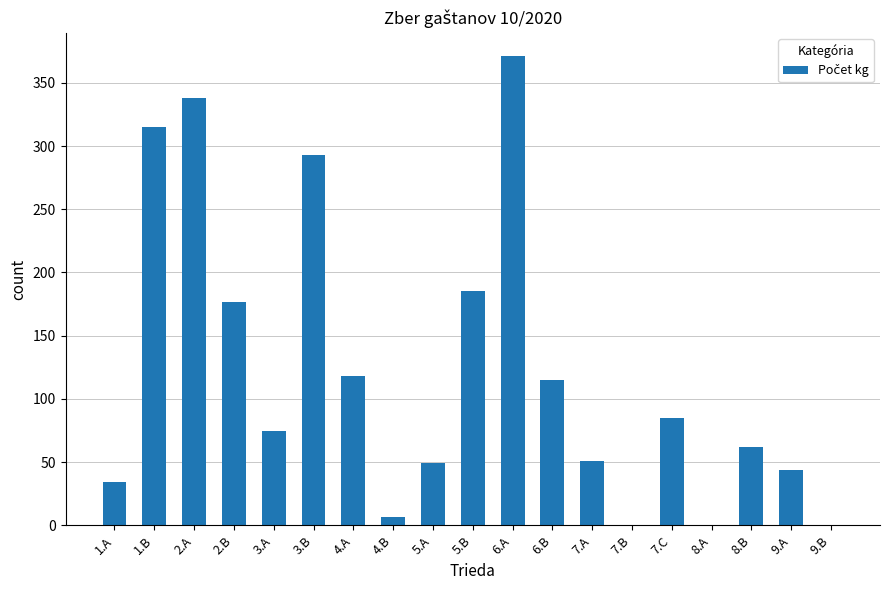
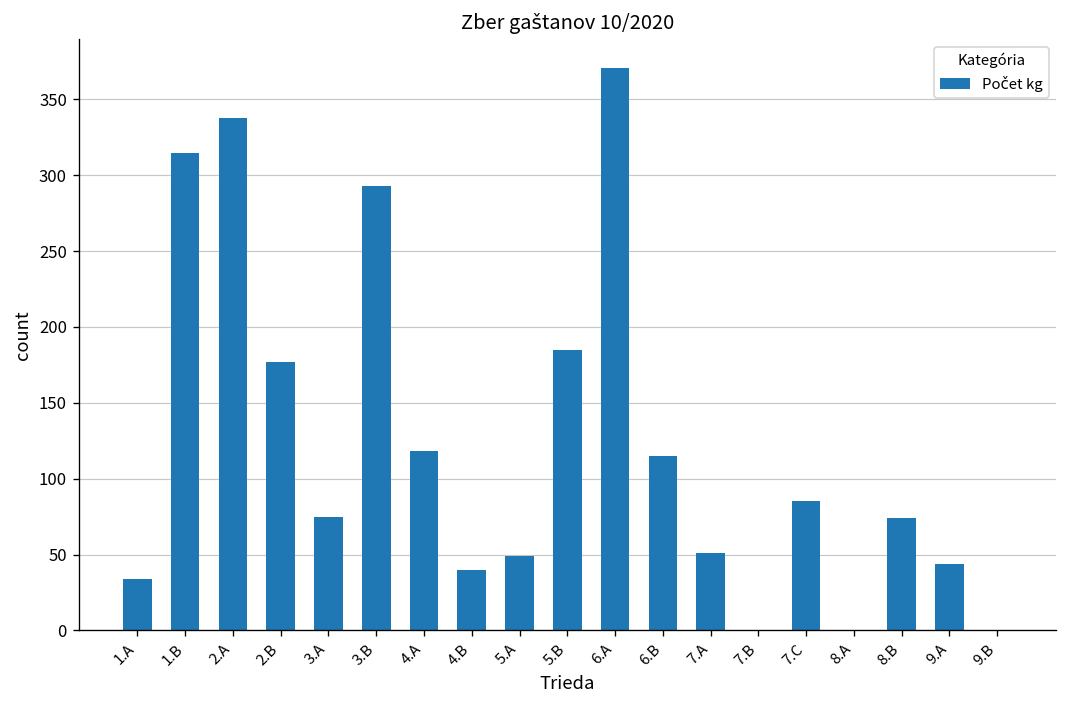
4.B: 7 -> 40
8.B: 62 -> 74
